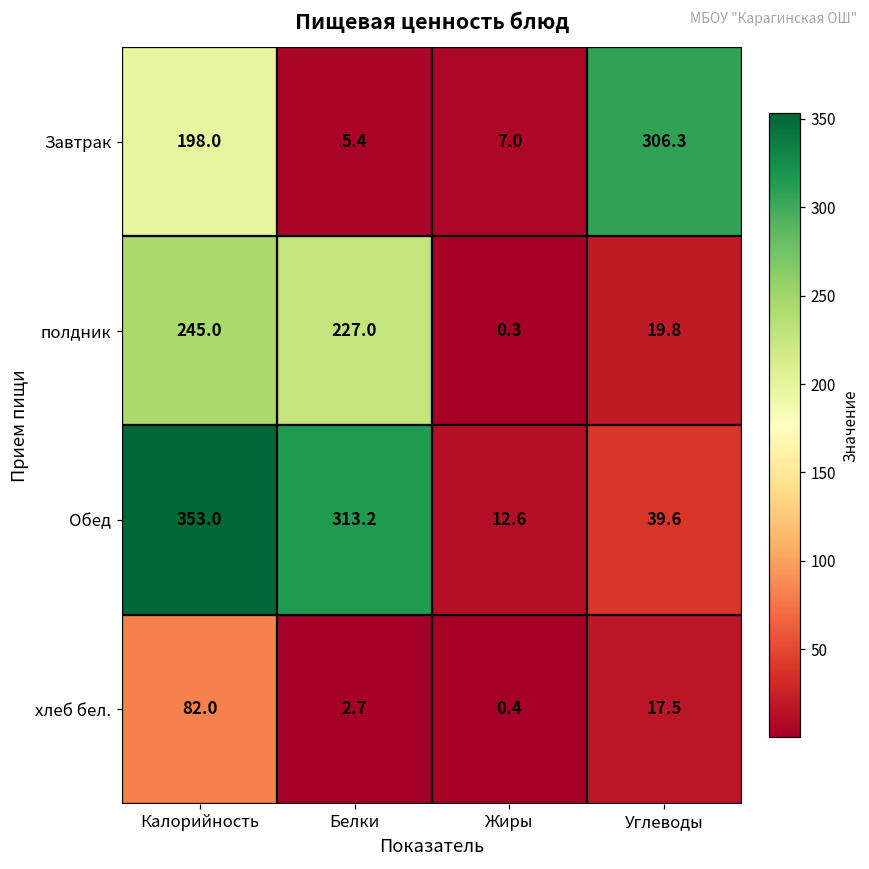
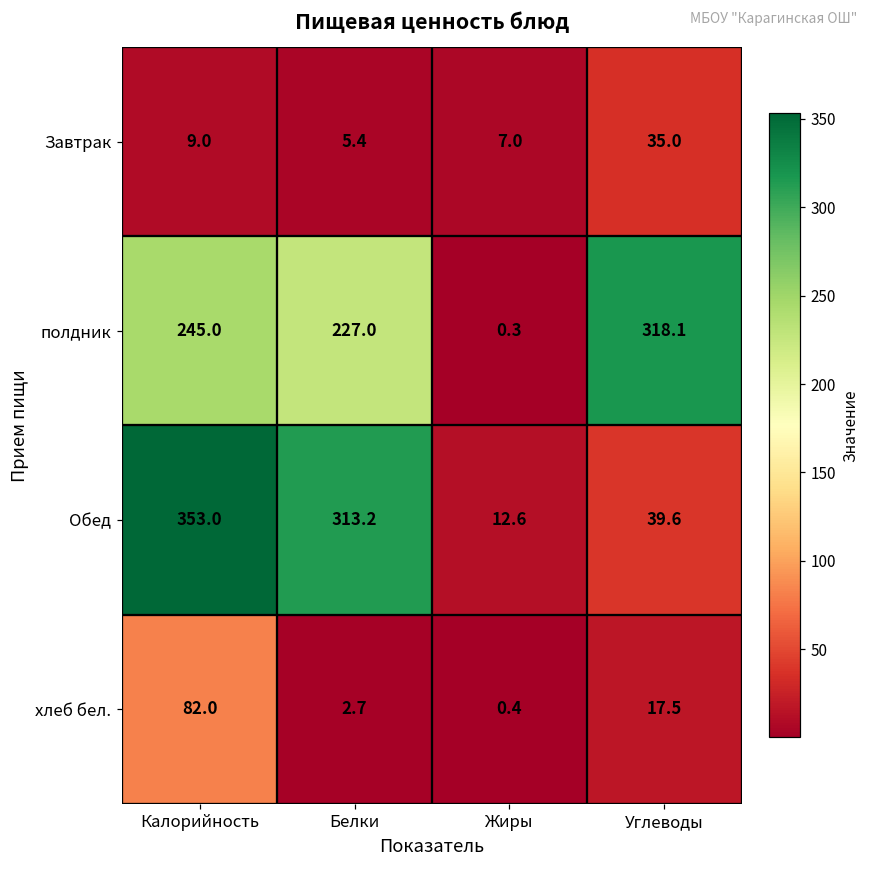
Завтрак, Калорийность: 198.0 -> 9.0
Завтрак, Углеводы: 306.3 -> 35.0
полдник, Углеводы: 19.8 -> 318.1
